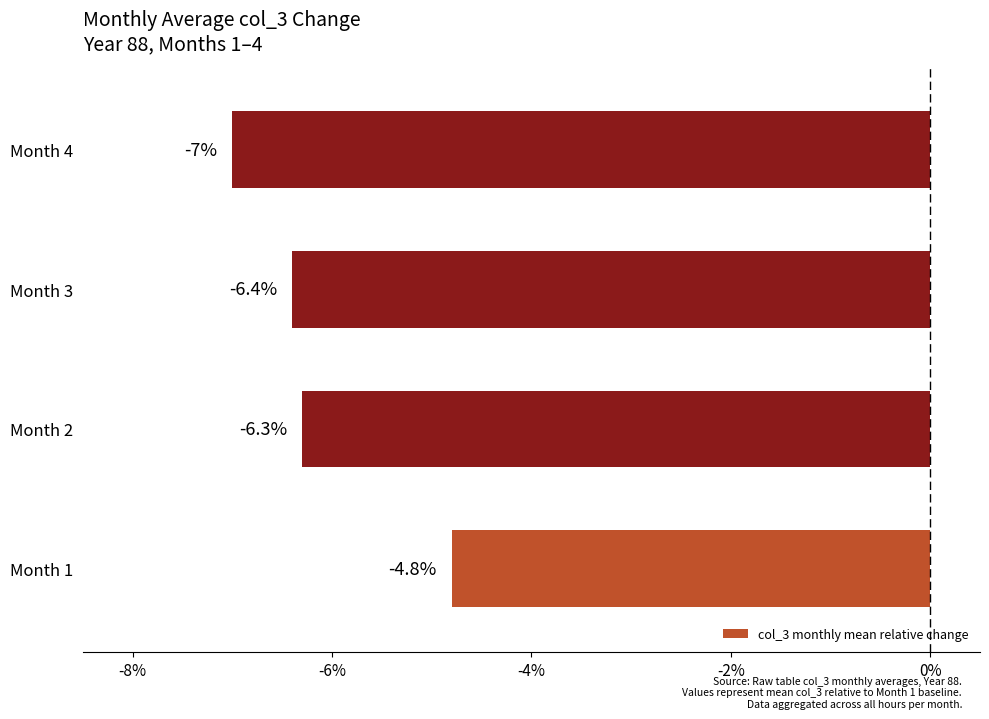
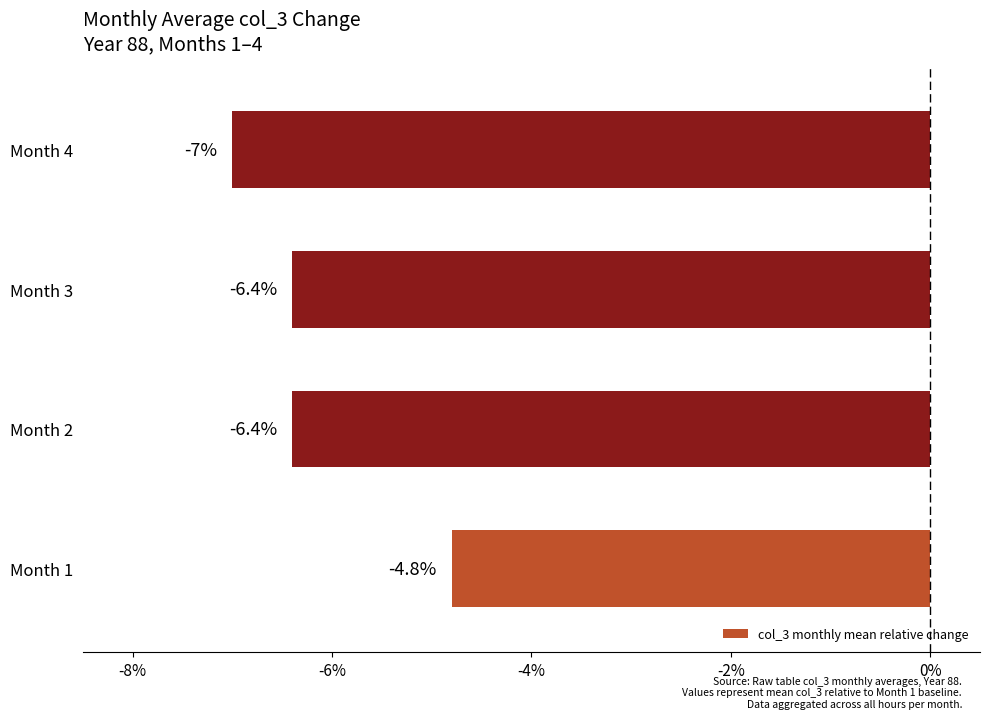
Month 2: -6.3% -> -6.4%
